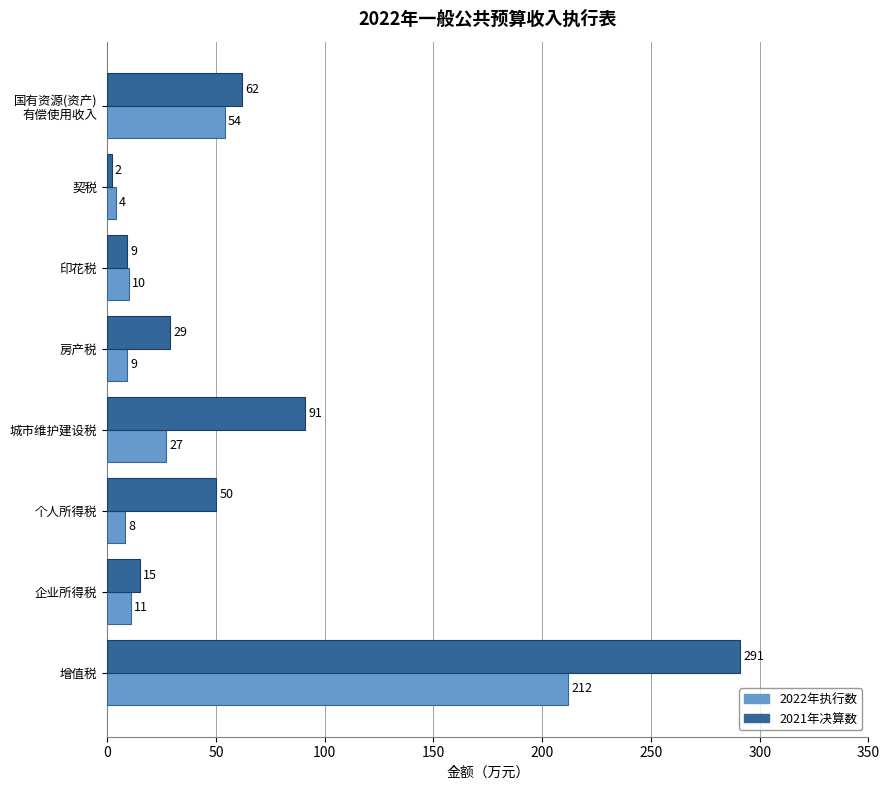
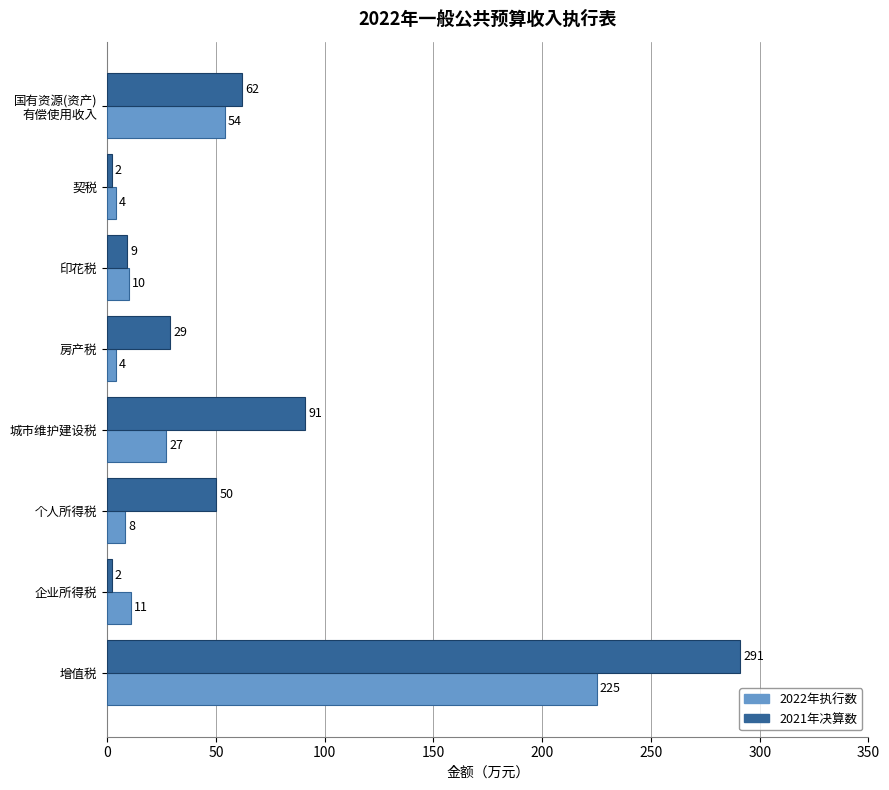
2022年执行数, 房产税: 9 -> 4
2021年决算数, 企业所得税: 15 -> 2
2022年执行数, 增值税: 212 -> 225
